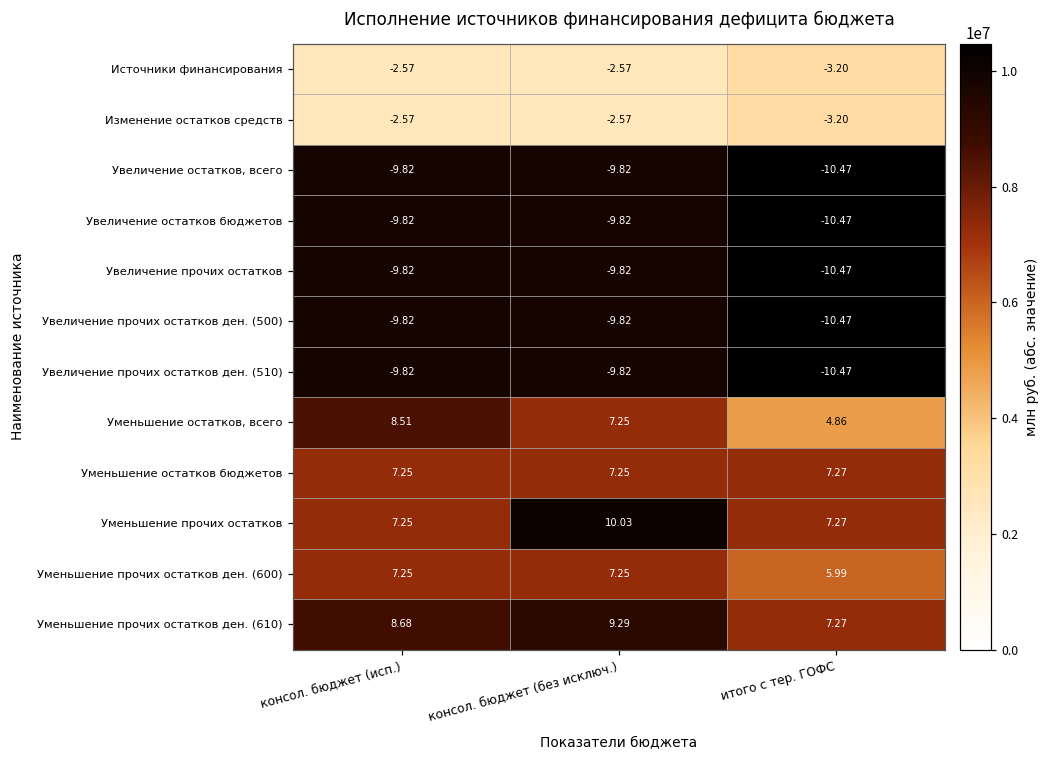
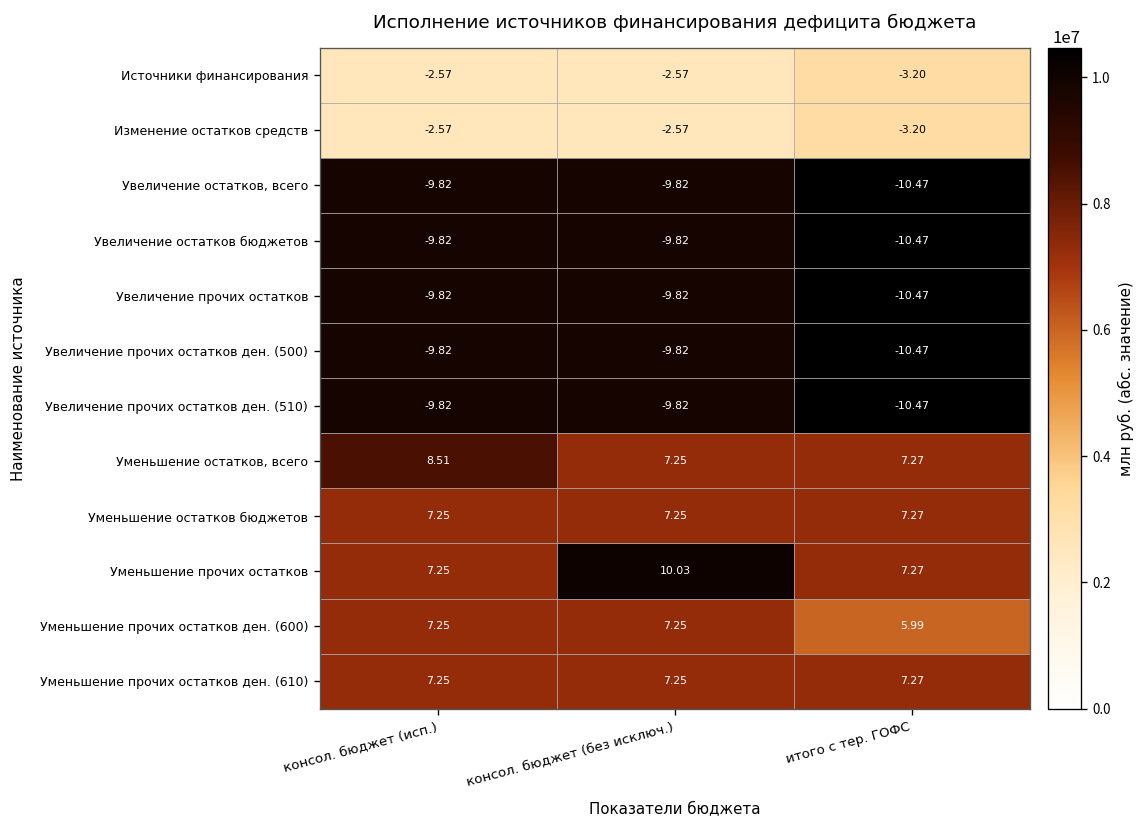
Уменьшение остатков, всего, итого с тер. ГОФС: 4.86 -> 7.27
Уменьшение прочих остатков ден. (610), консол. бюджет (исп.): 8.68 -> 7.25
Уменьшение прочих остатков ден. (610), консол. бюджет (без исключ.): 9.29 -> 7.25
